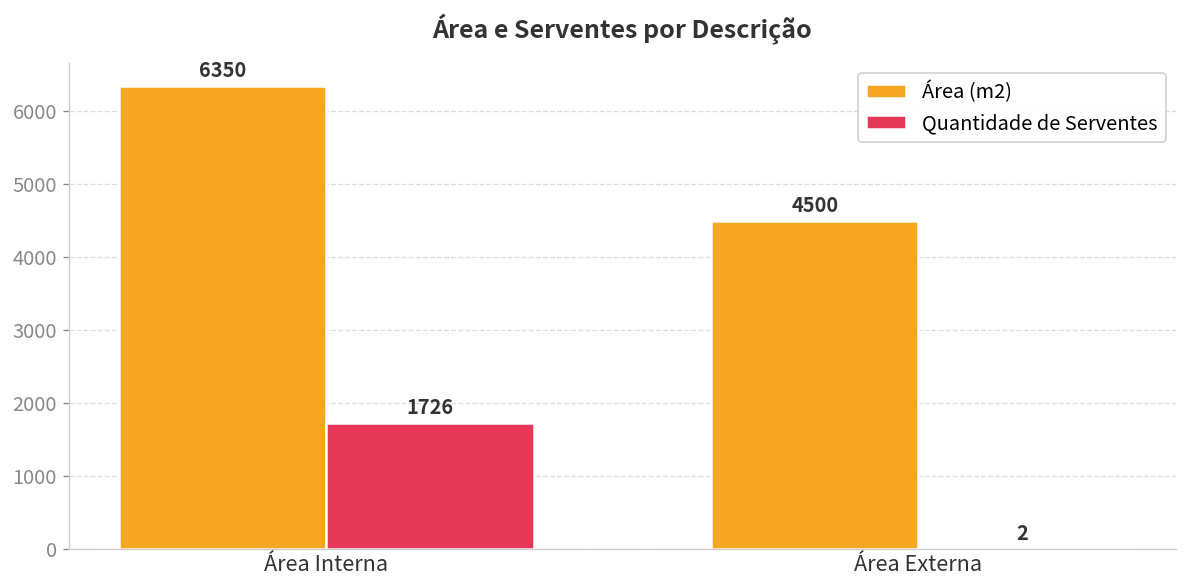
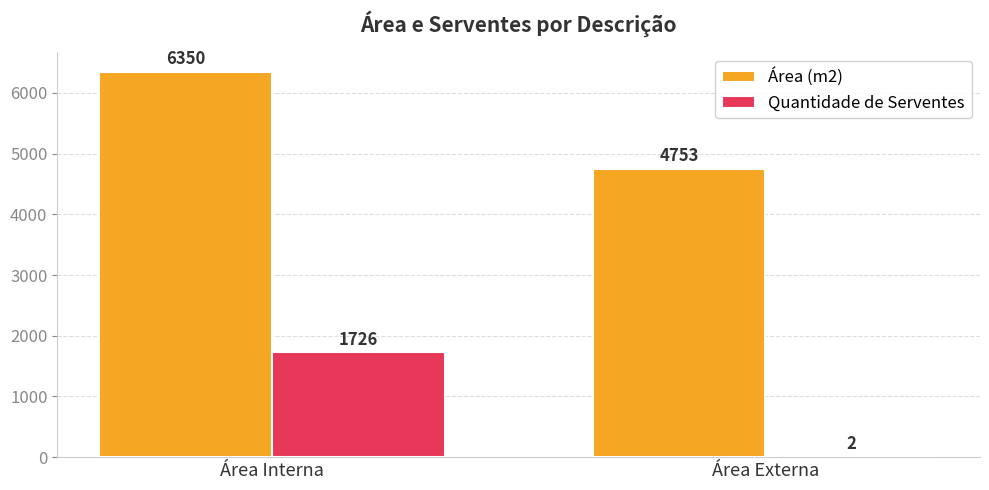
Área (m2), Área Externa: 4500 -> 4753
